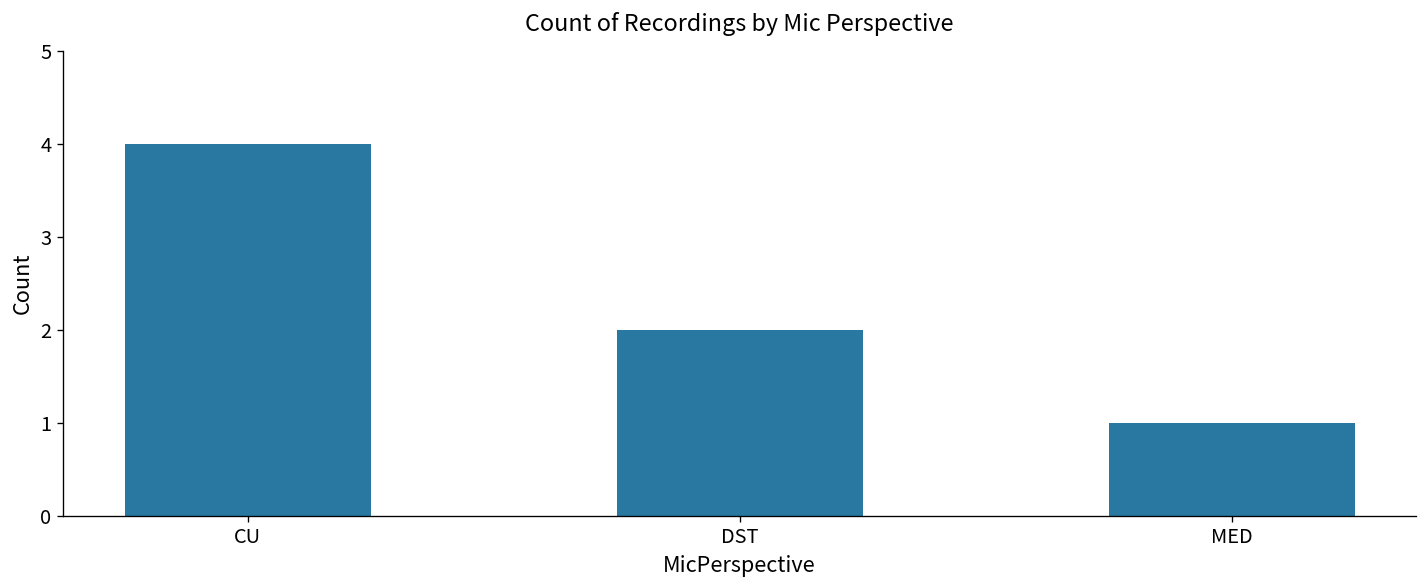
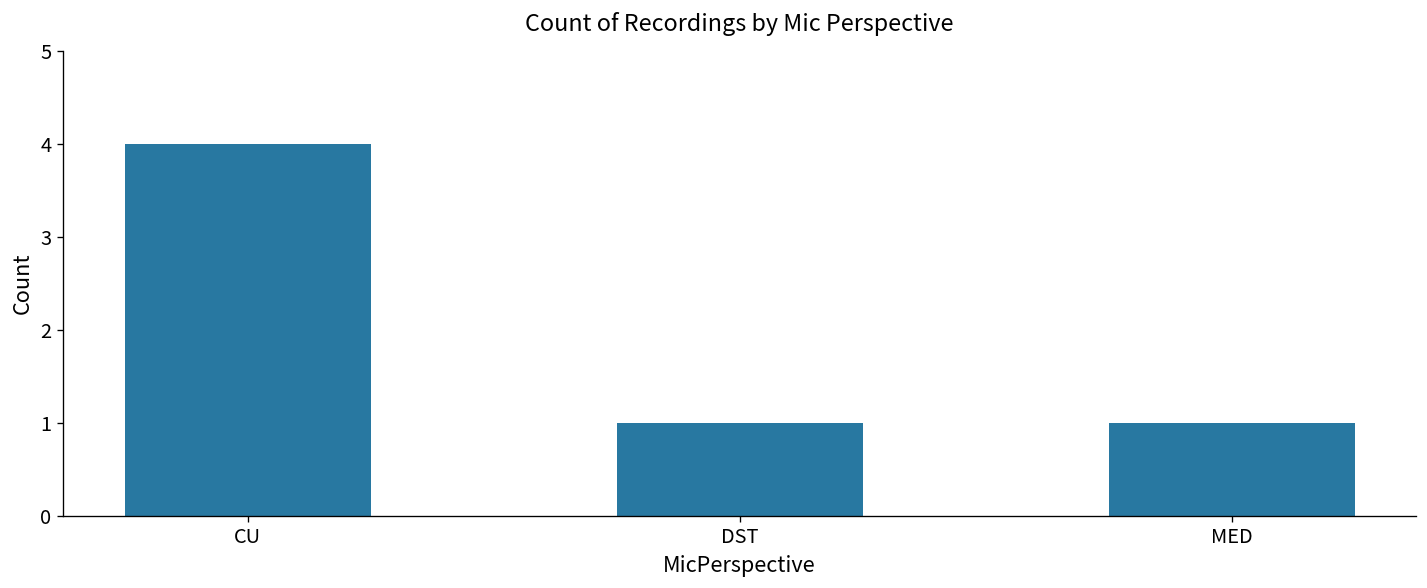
DST: 2 -> 1
